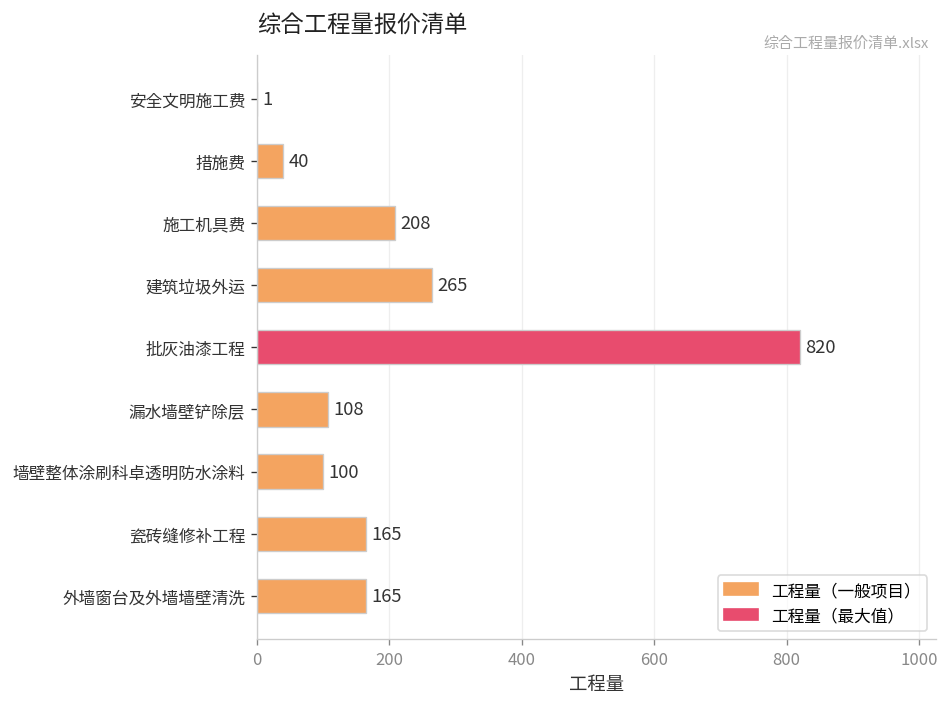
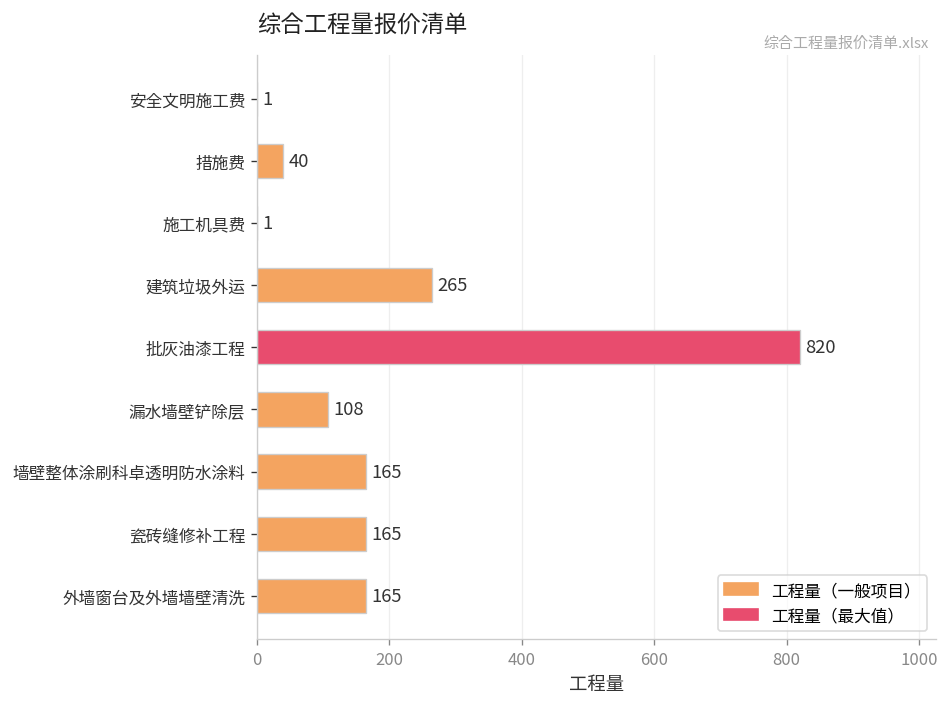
施工机具费: 208 -> 1
墙壁整体涂刷科卓透明防水涂料: 100 -> 165
